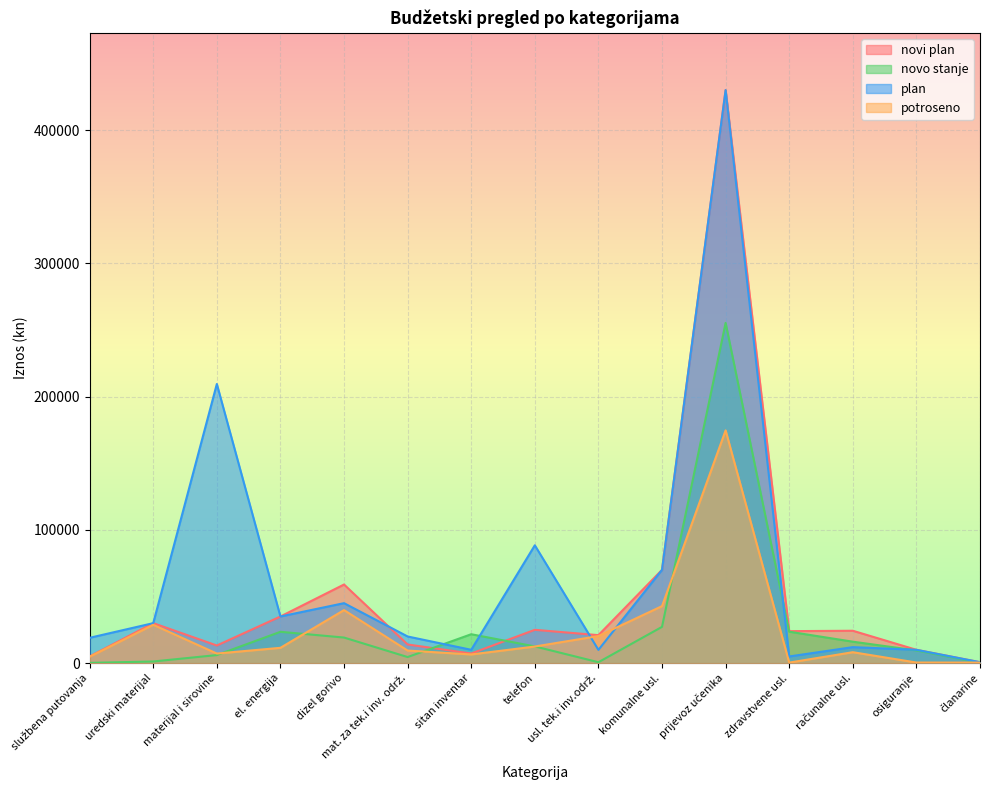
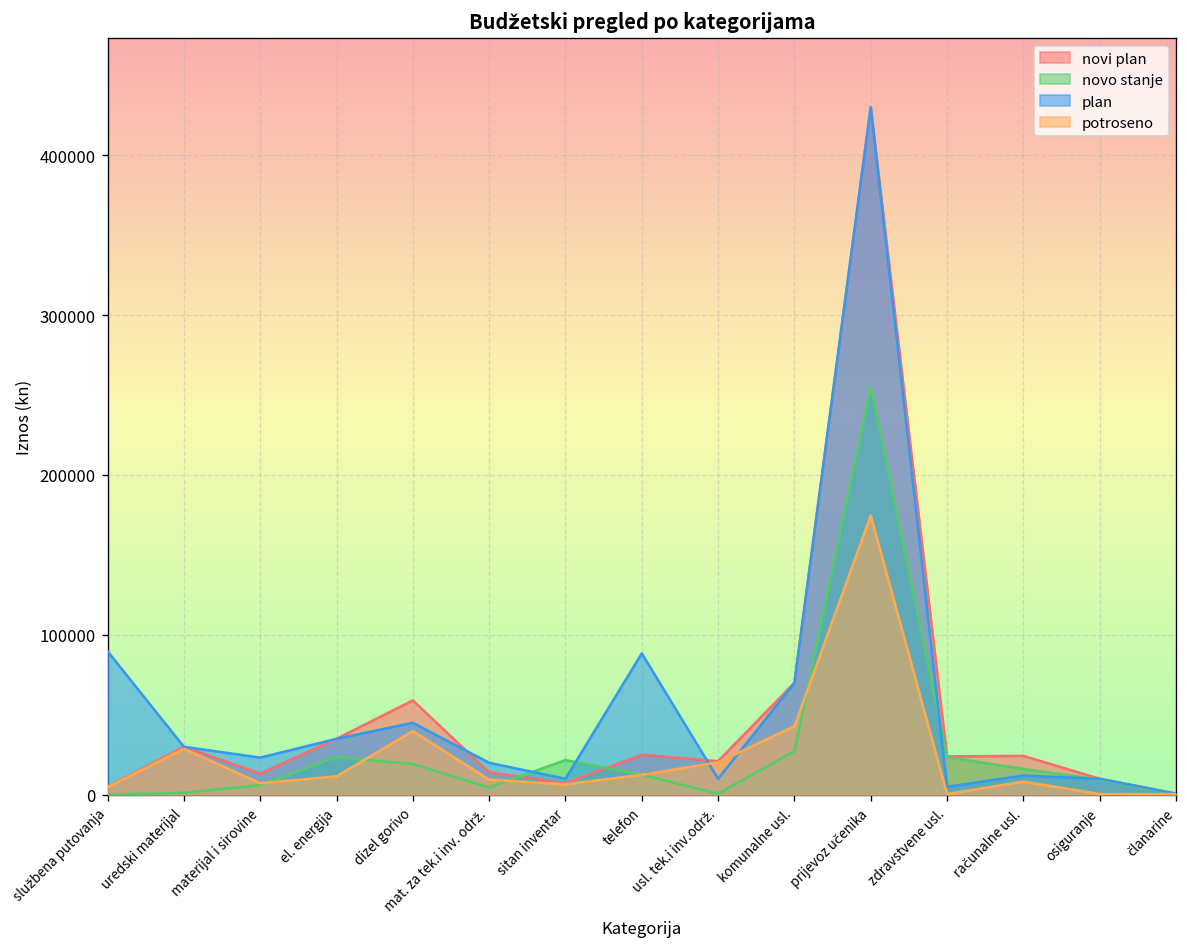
plan, službena putovanja: 19000 -> 90000
plan, materijal i sirovine: 209000 -> 23000
